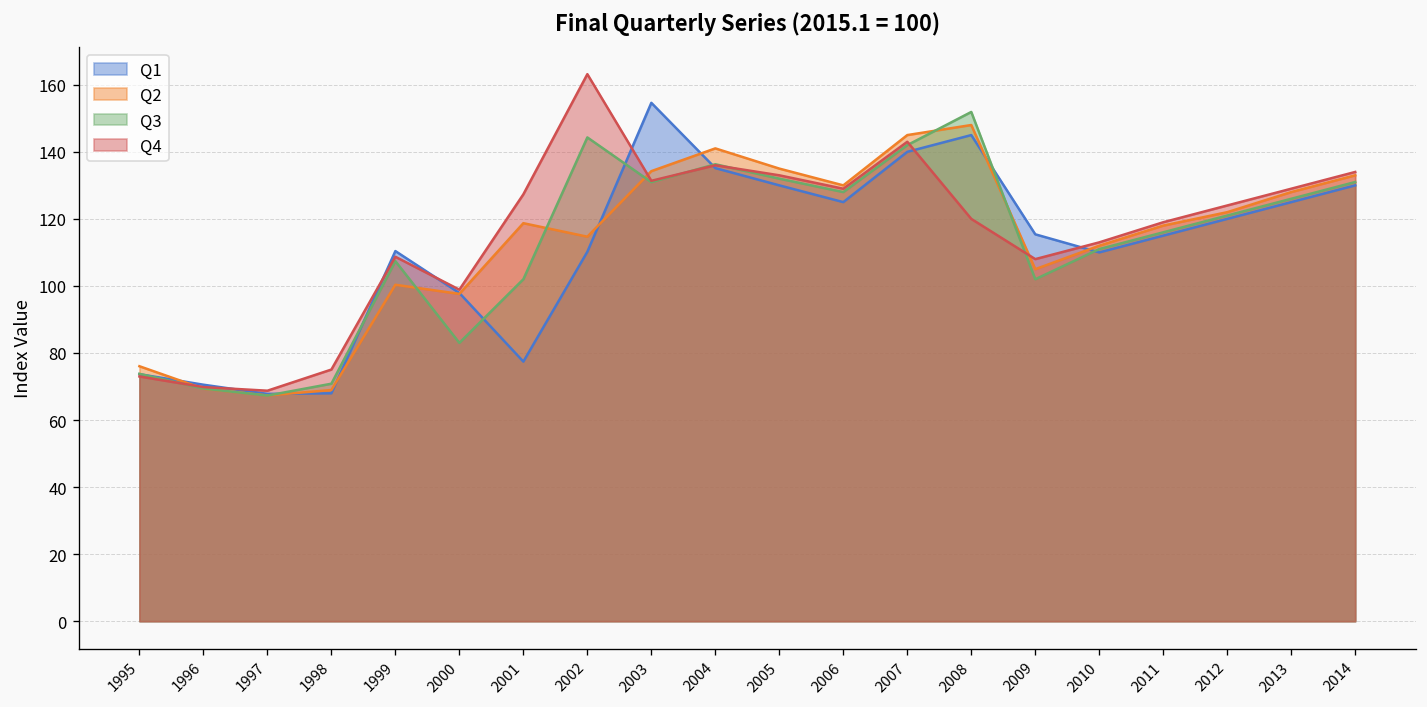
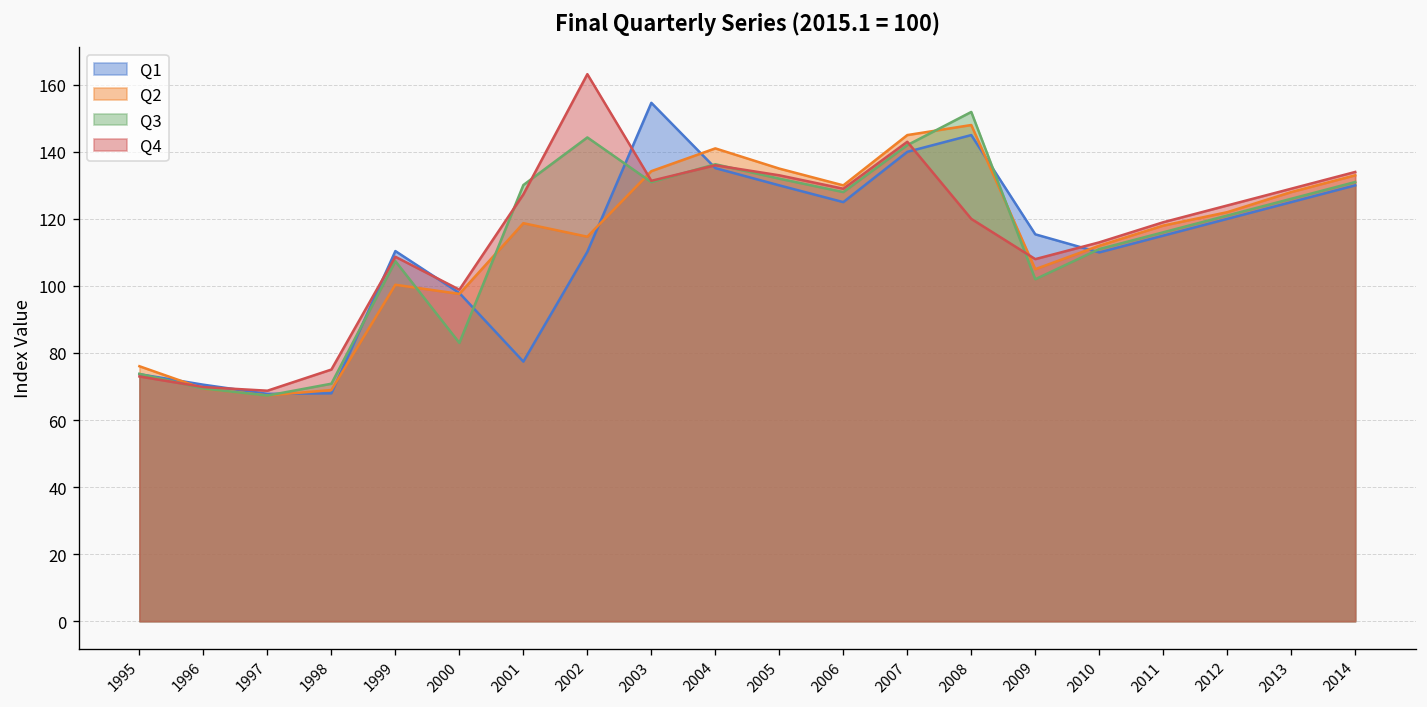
Q3, 2001: 102 -> 130
